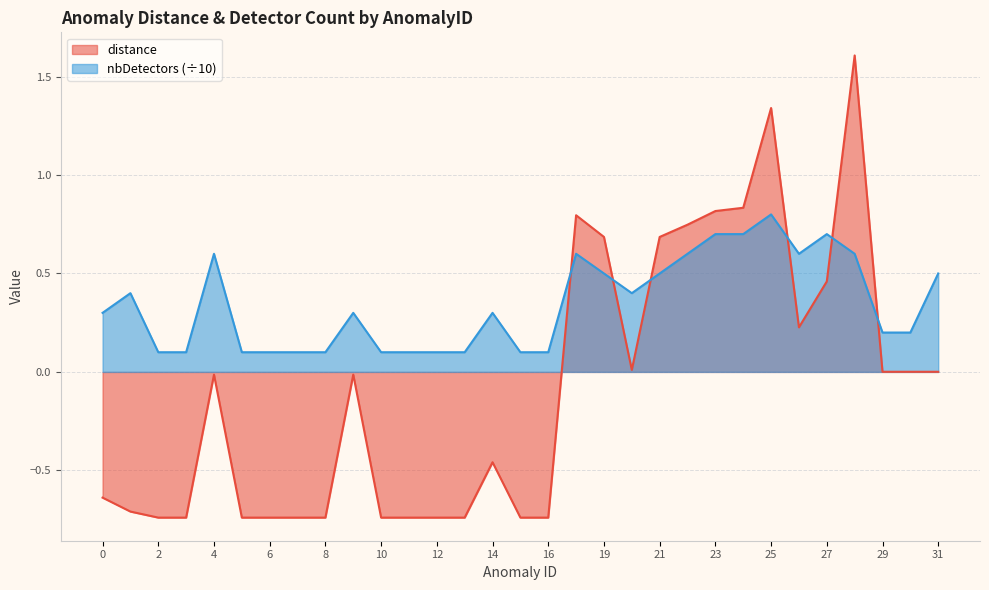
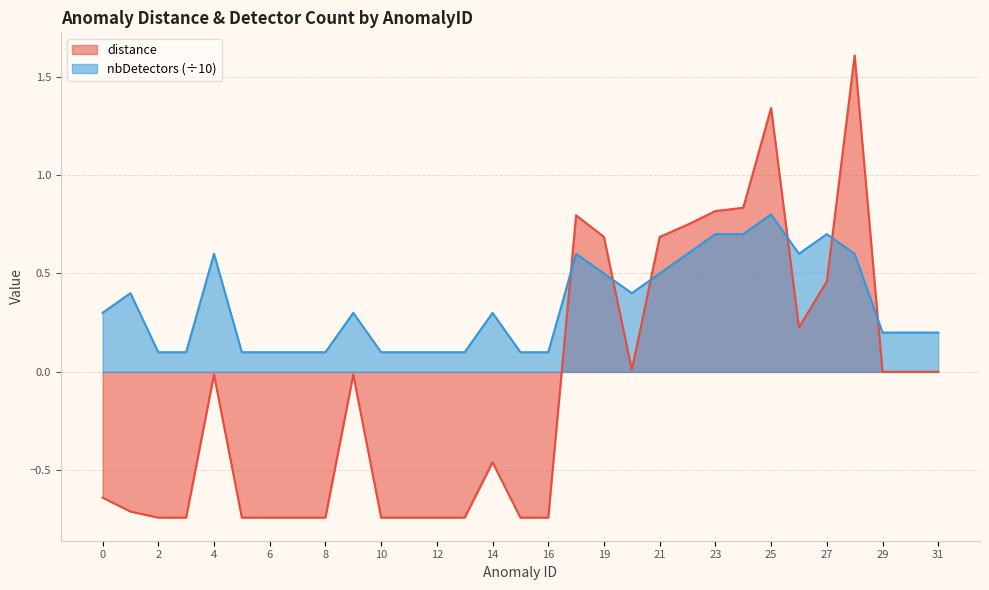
nbDetectors (÷10), 31: 0.50 -> 0.20
